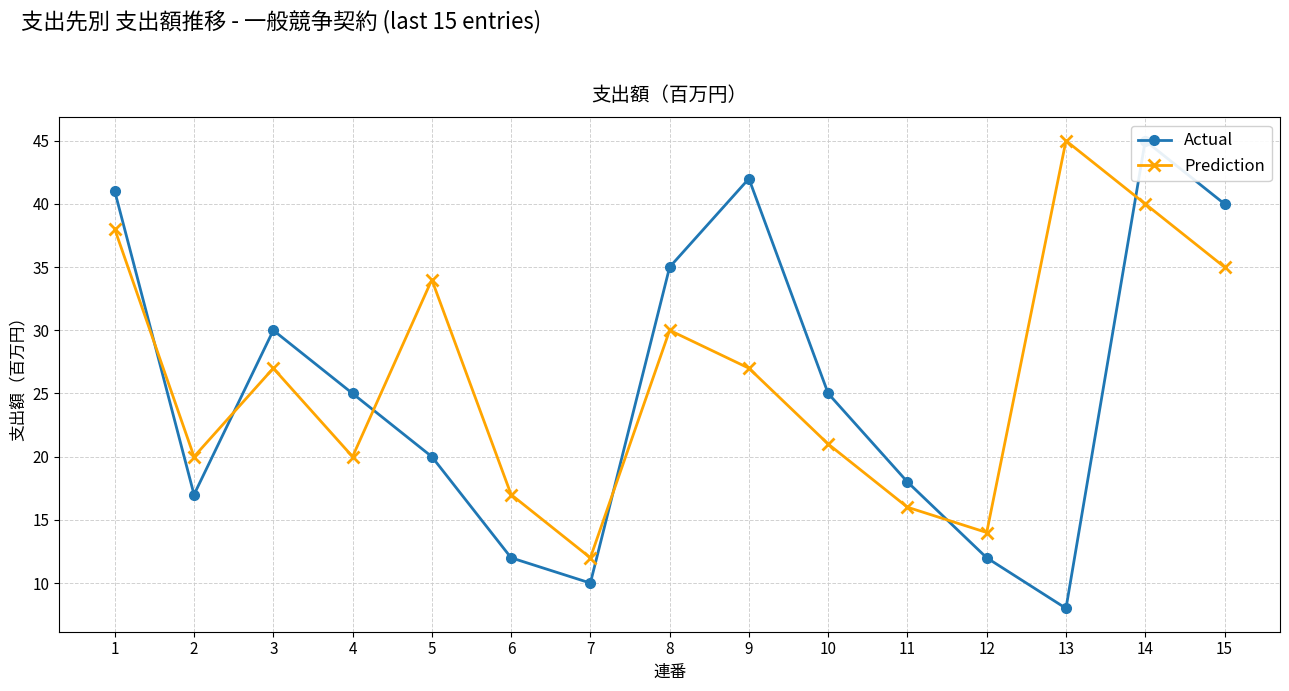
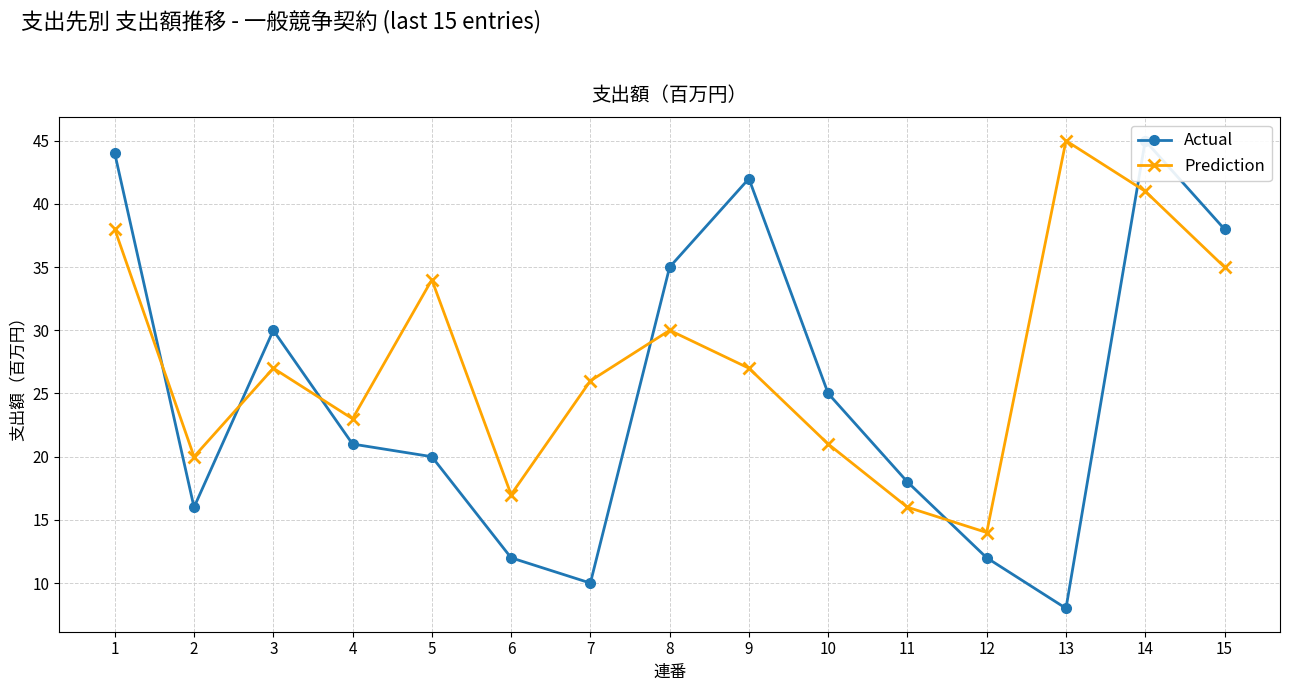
Actual, 1: 41 -> 44
Actual, 2: 17 -> 16
Actual, 4: 25 -> 21
Prediction, 4: 20 -> 23
Prediction, 7: 12 -> 26
Prediction, 14: 40 -> 41
Actual, 15: 40 -> 38
